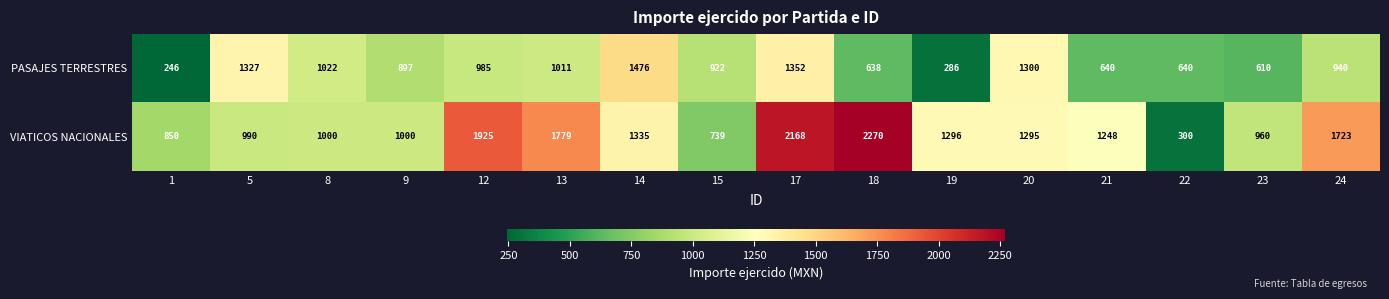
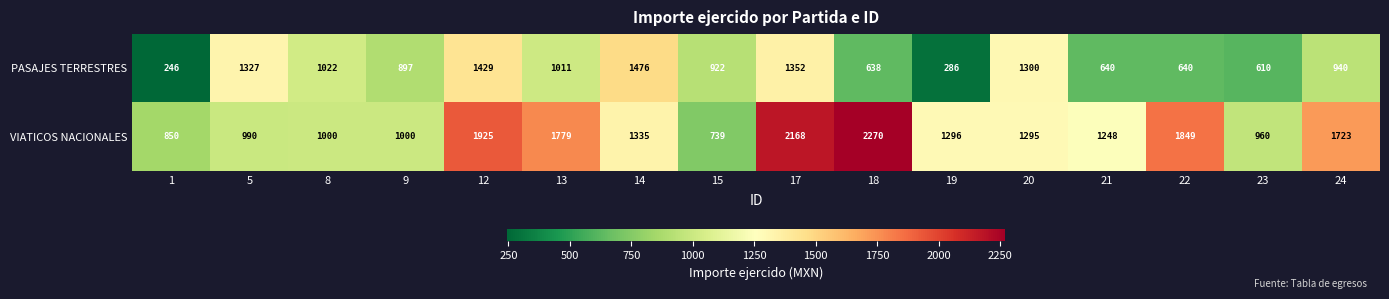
PASAJES TERRESTRES, 12: 985 -> 1429
VIATICOS NACIONALES, 22: 300 -> 1849
